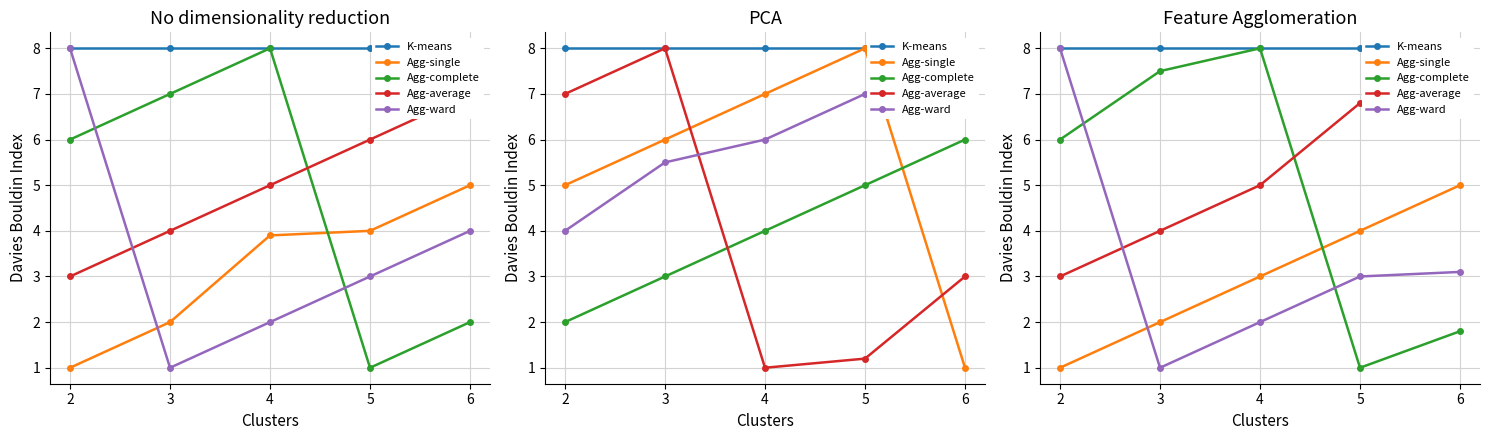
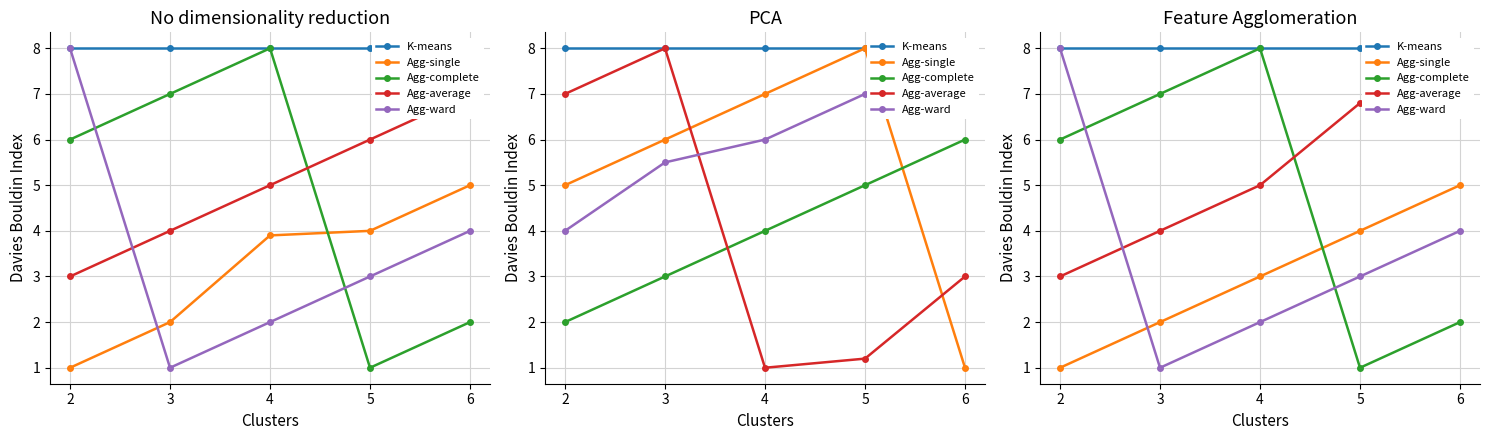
Feature Agglomeration, Agg-complete, 3: 7.5 -> 7.0
Feature Agglomeration, Agg-complete, 6: 1.8 -> 2.0
Feature Agglomeration, Agg-ward, 6: 3.1 -> 4.0
